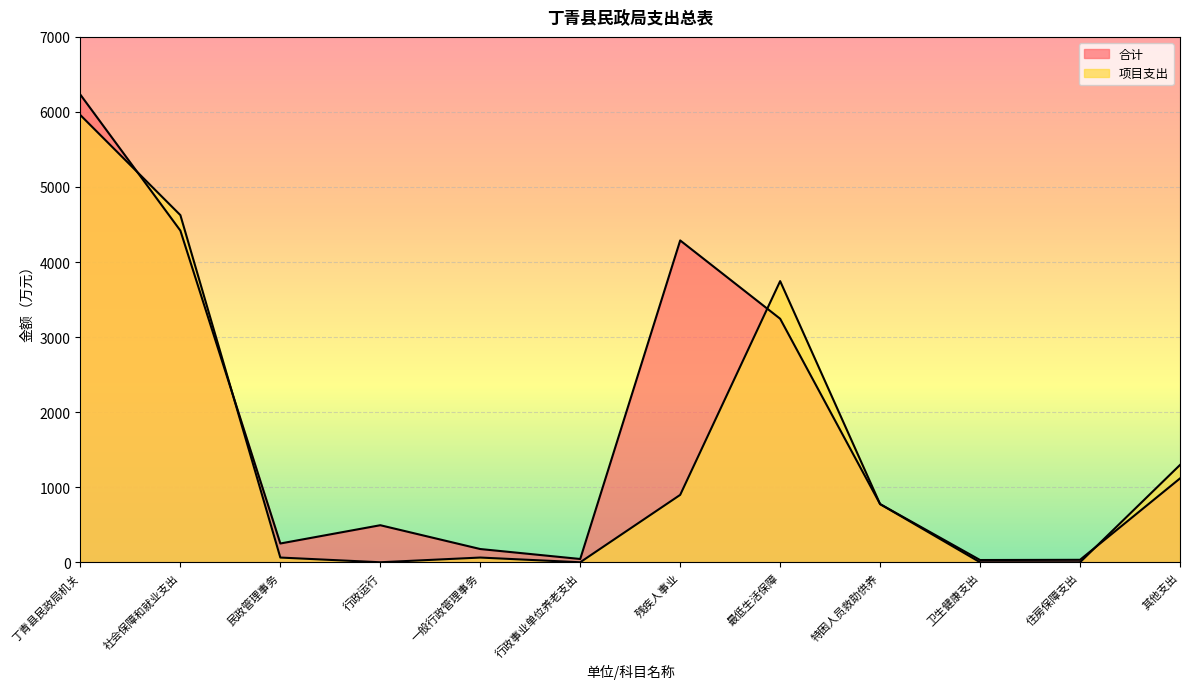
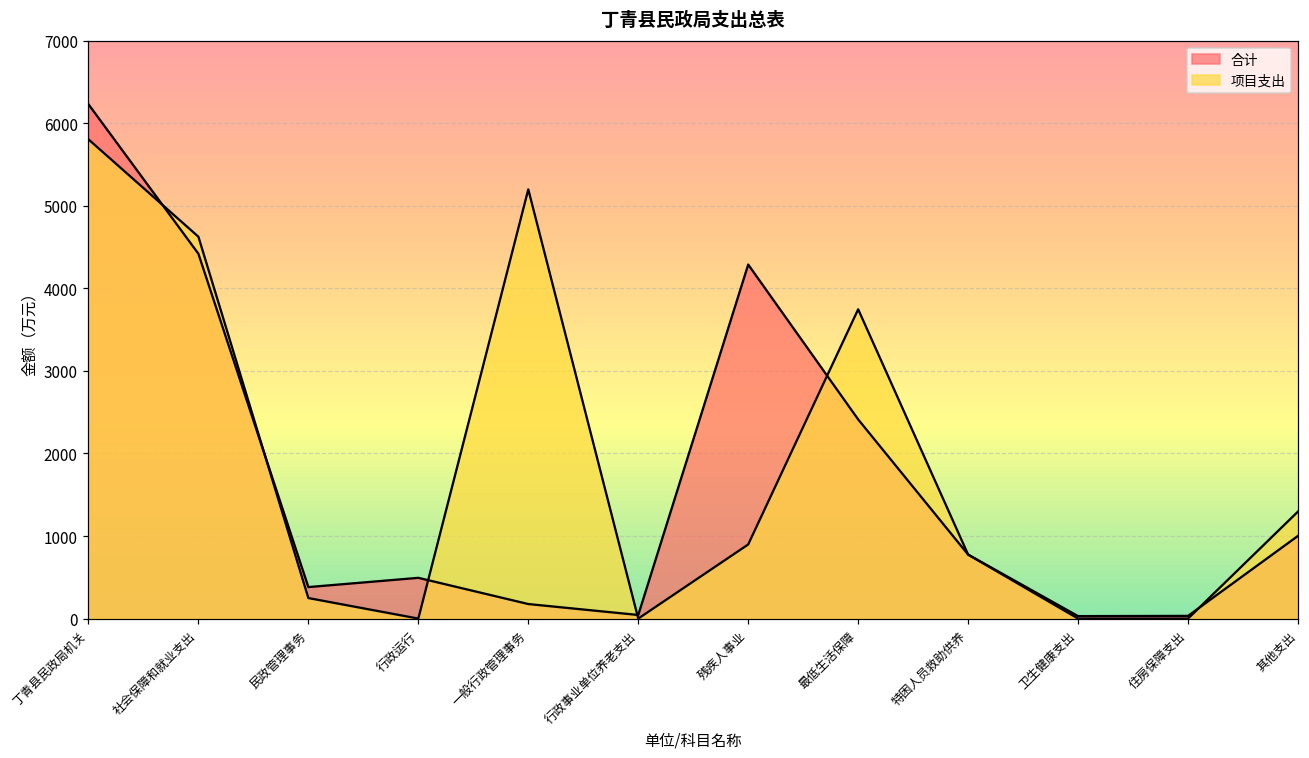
项目支出, 丁青县民政局机关: 6000 -> 5800
合计, 民政管理事务: 300 -> 400
项目支出, 民政管理事务: 100 -> 200
项目支出, 一般行政管理事务: 100 -> 5200
合计, 最低生活保障: 3200 -> 2400
合计, 其他支出: 1100 -> 1000
